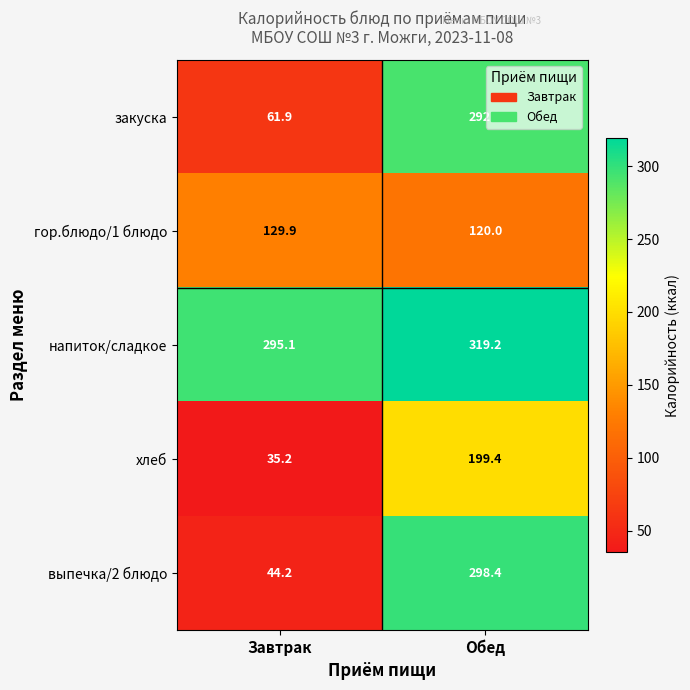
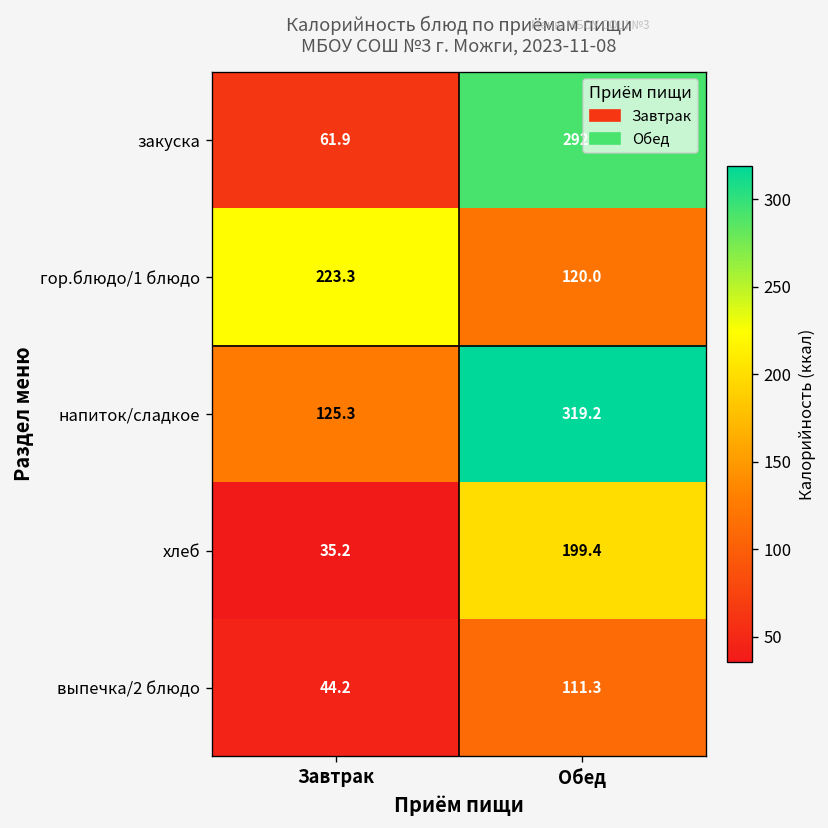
гор.блюдо/1 блюдо, Завтрак: 129.9 -> 223.3
напиток/сладкое, Завтрак: 295.1 -> 125.3
выпечка/2 блюдо, Обед: 298.4 -> 111.3
